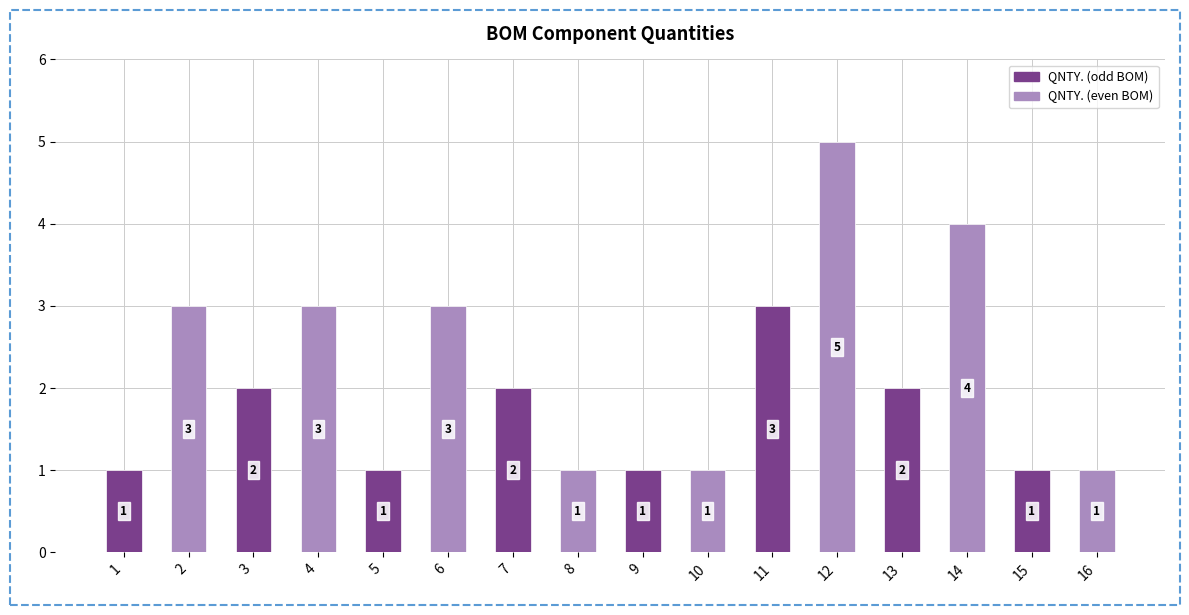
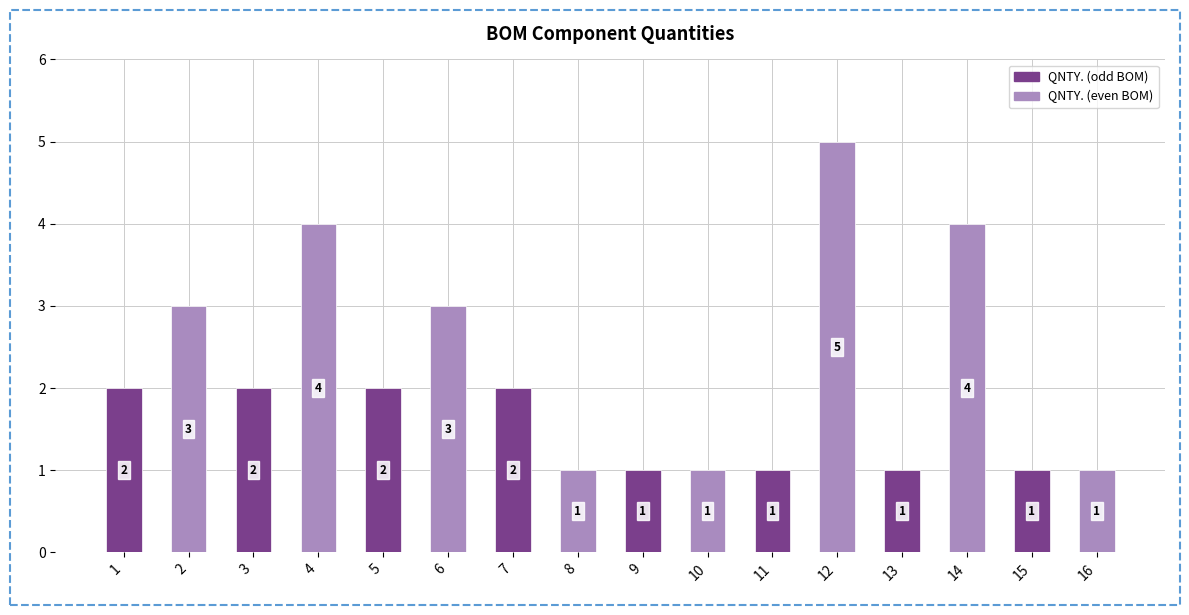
1: 1 -> 2
4: 3 -> 4
5: 1 -> 2
11: 3 -> 1
13: 2 -> 1
